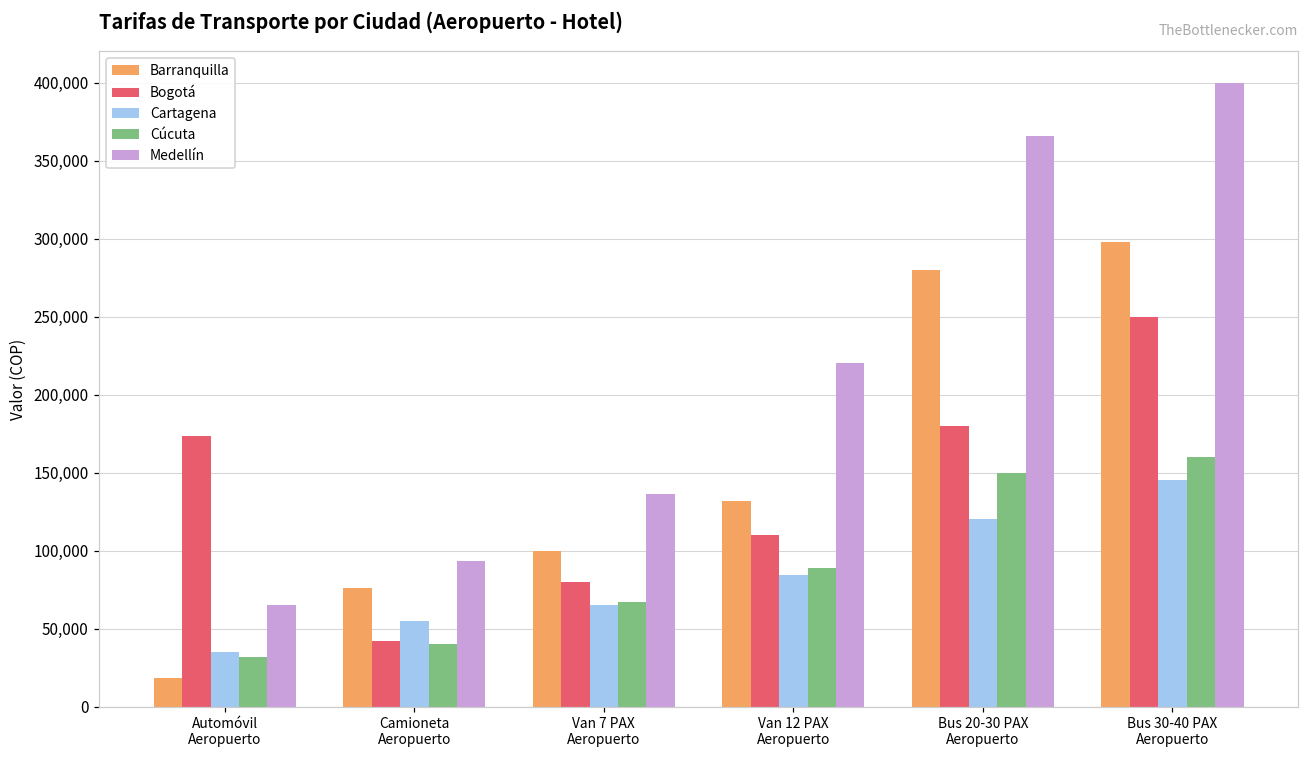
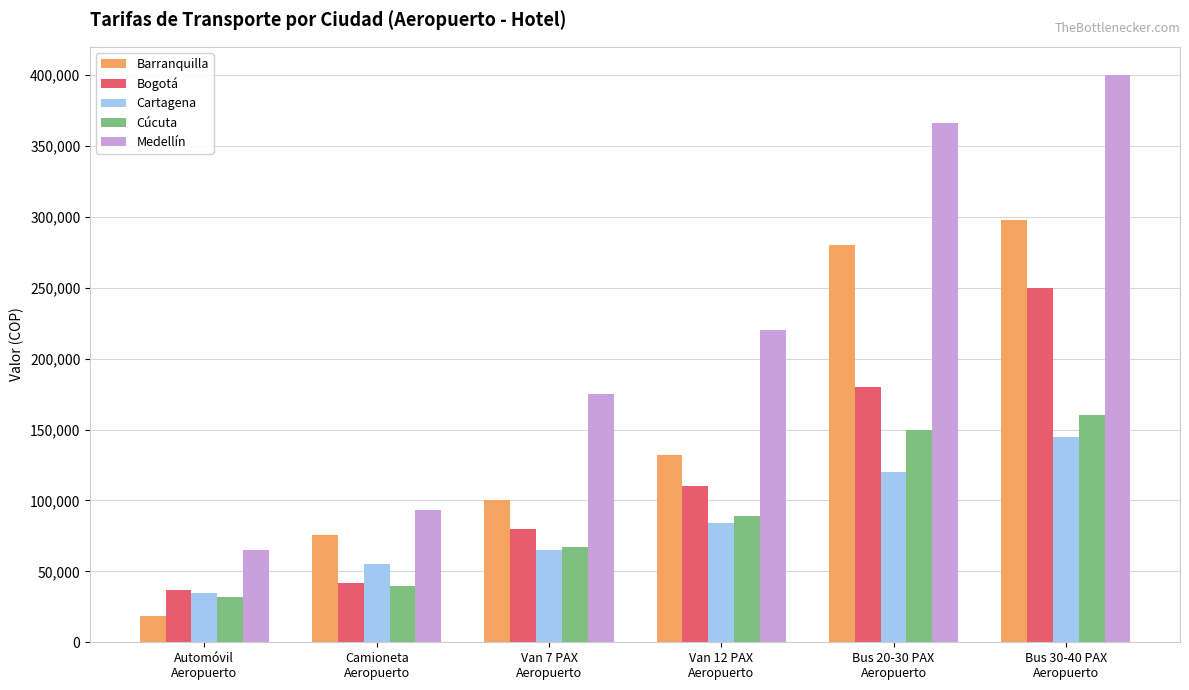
Bogotá, Automóvil Aeropuerto: 173,000 -> 37,000
Medellín, Van 7 PAX Aeropuerto: 136,000 -> 175,000
